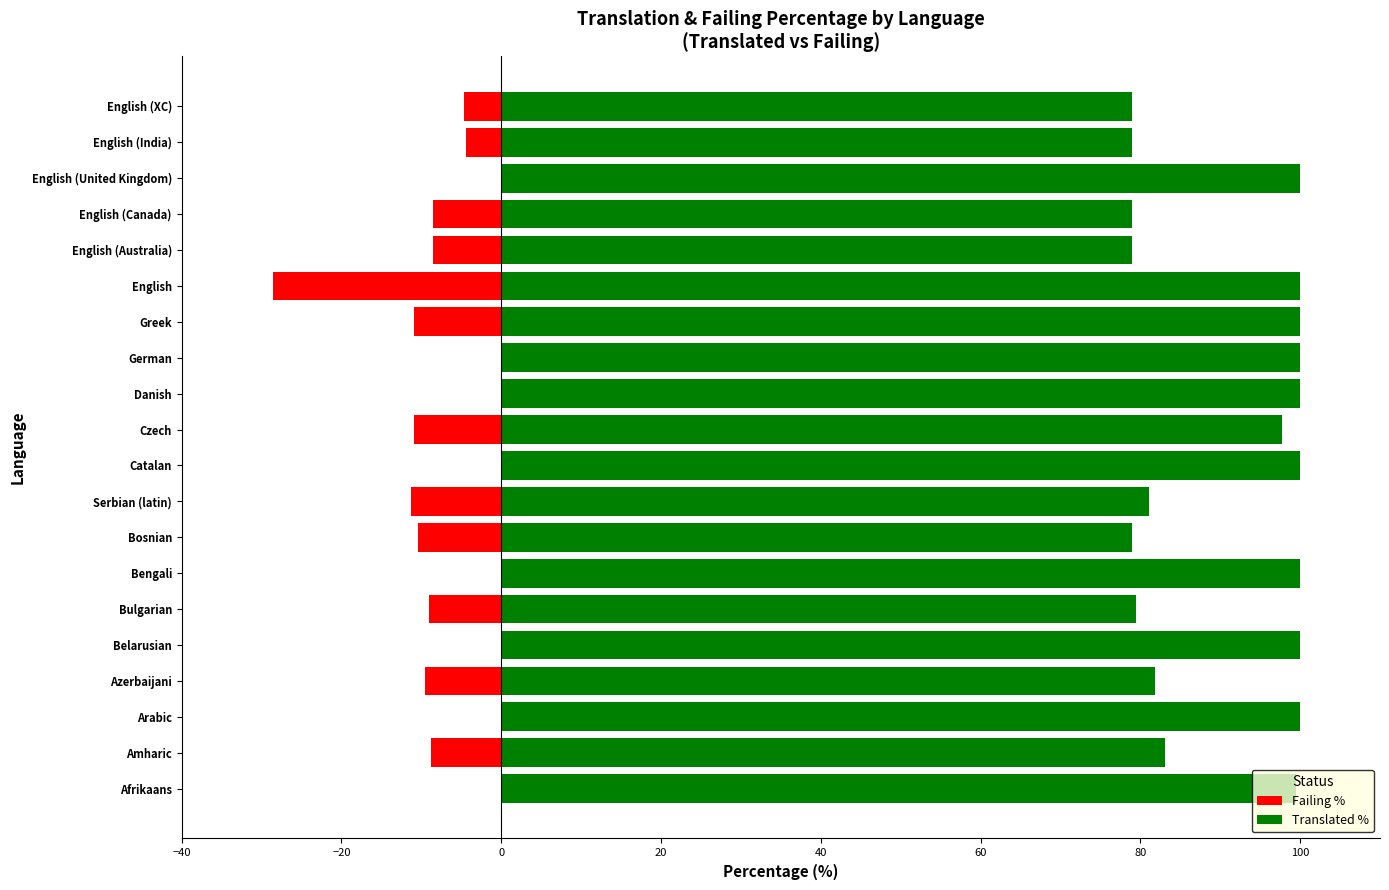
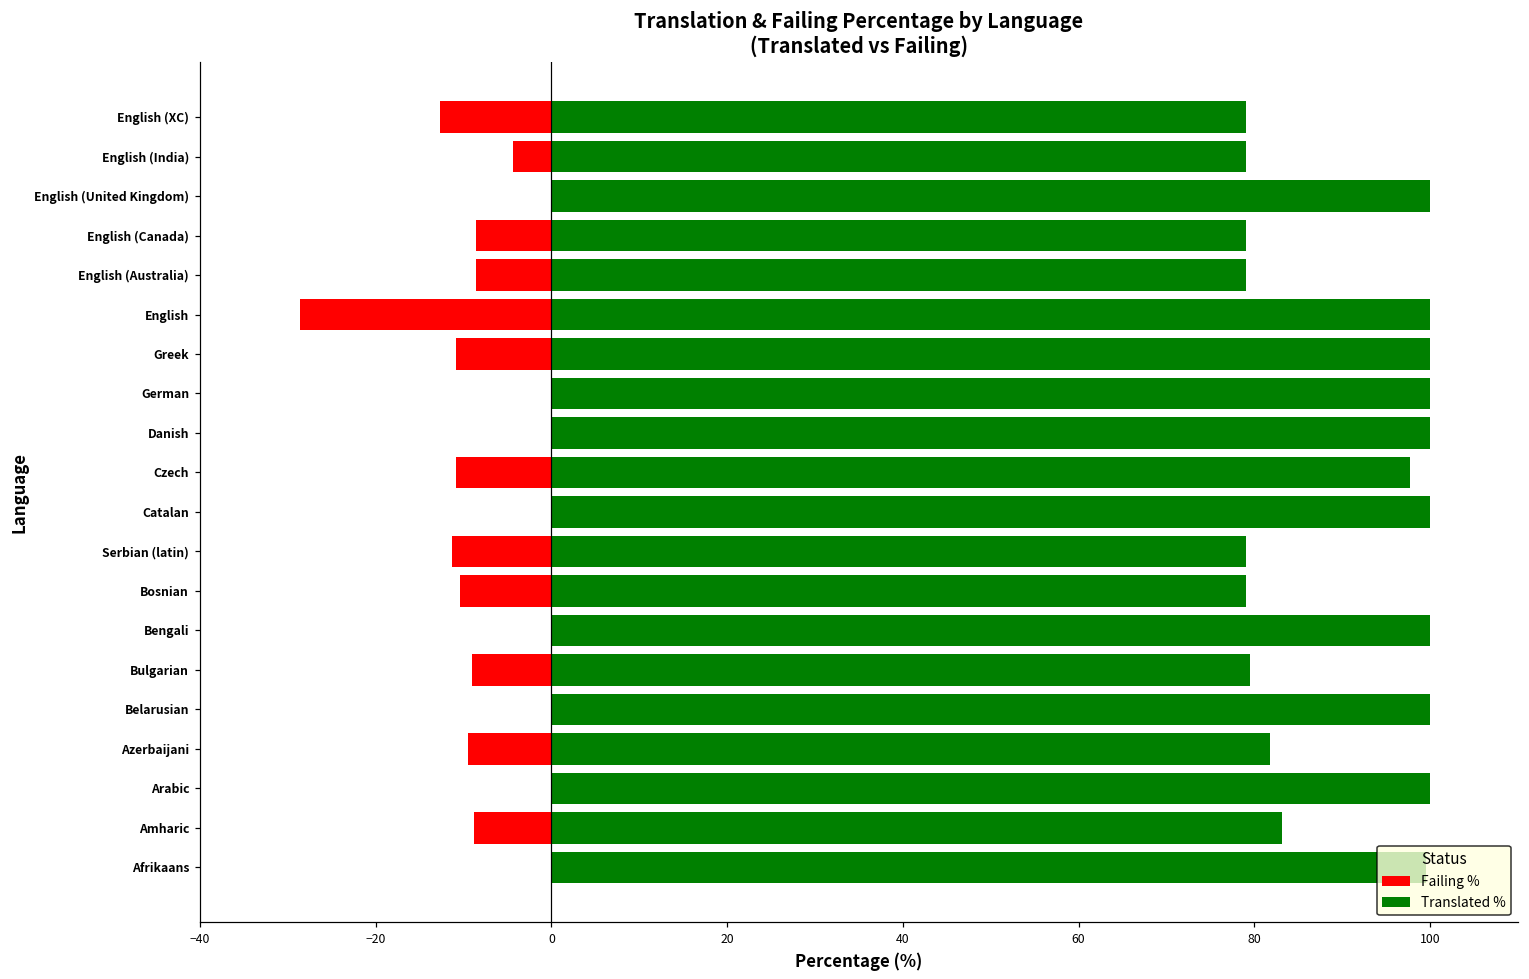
Failing %, English (XC): -5 -> -13
Translated %, Serbian (latin): 81 -> 79
